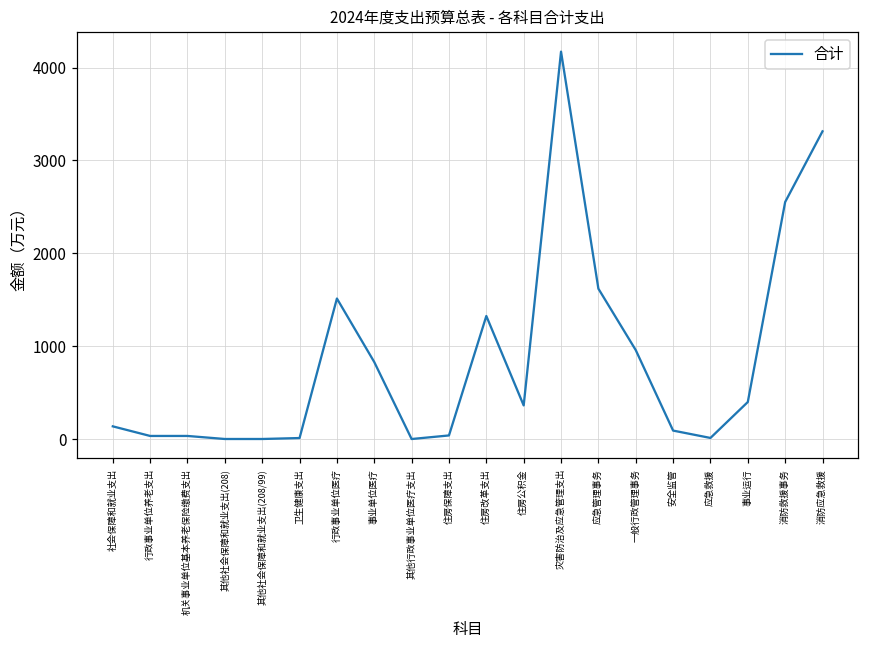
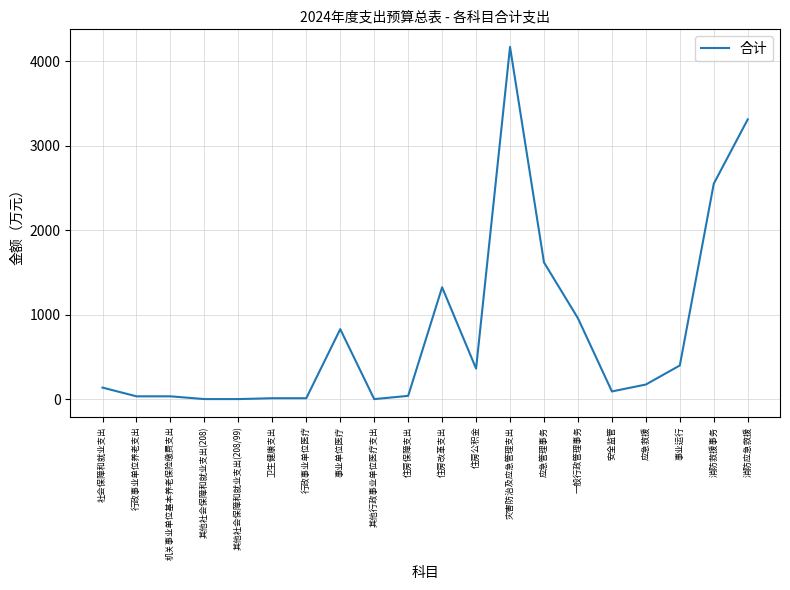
行政事业单位医疗: 1500 -> 0
应急救援: 0 -> 200
